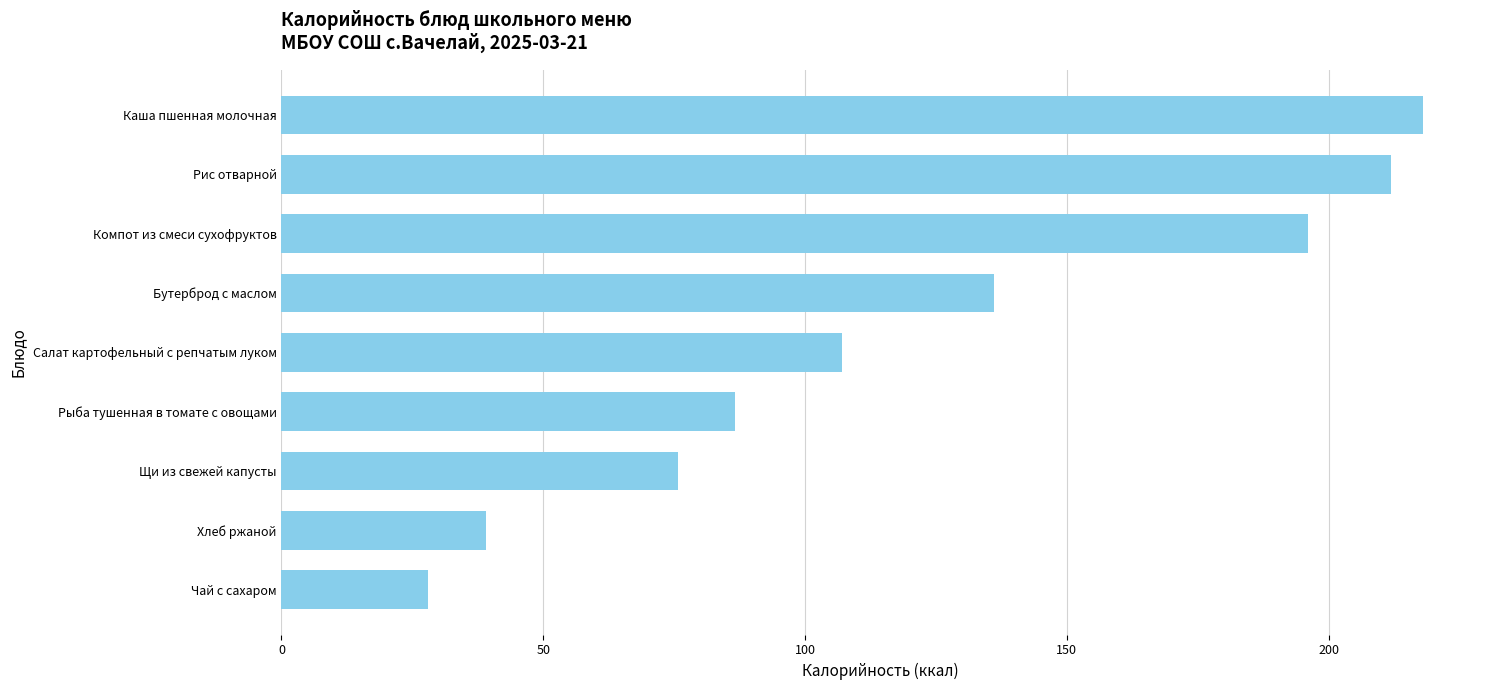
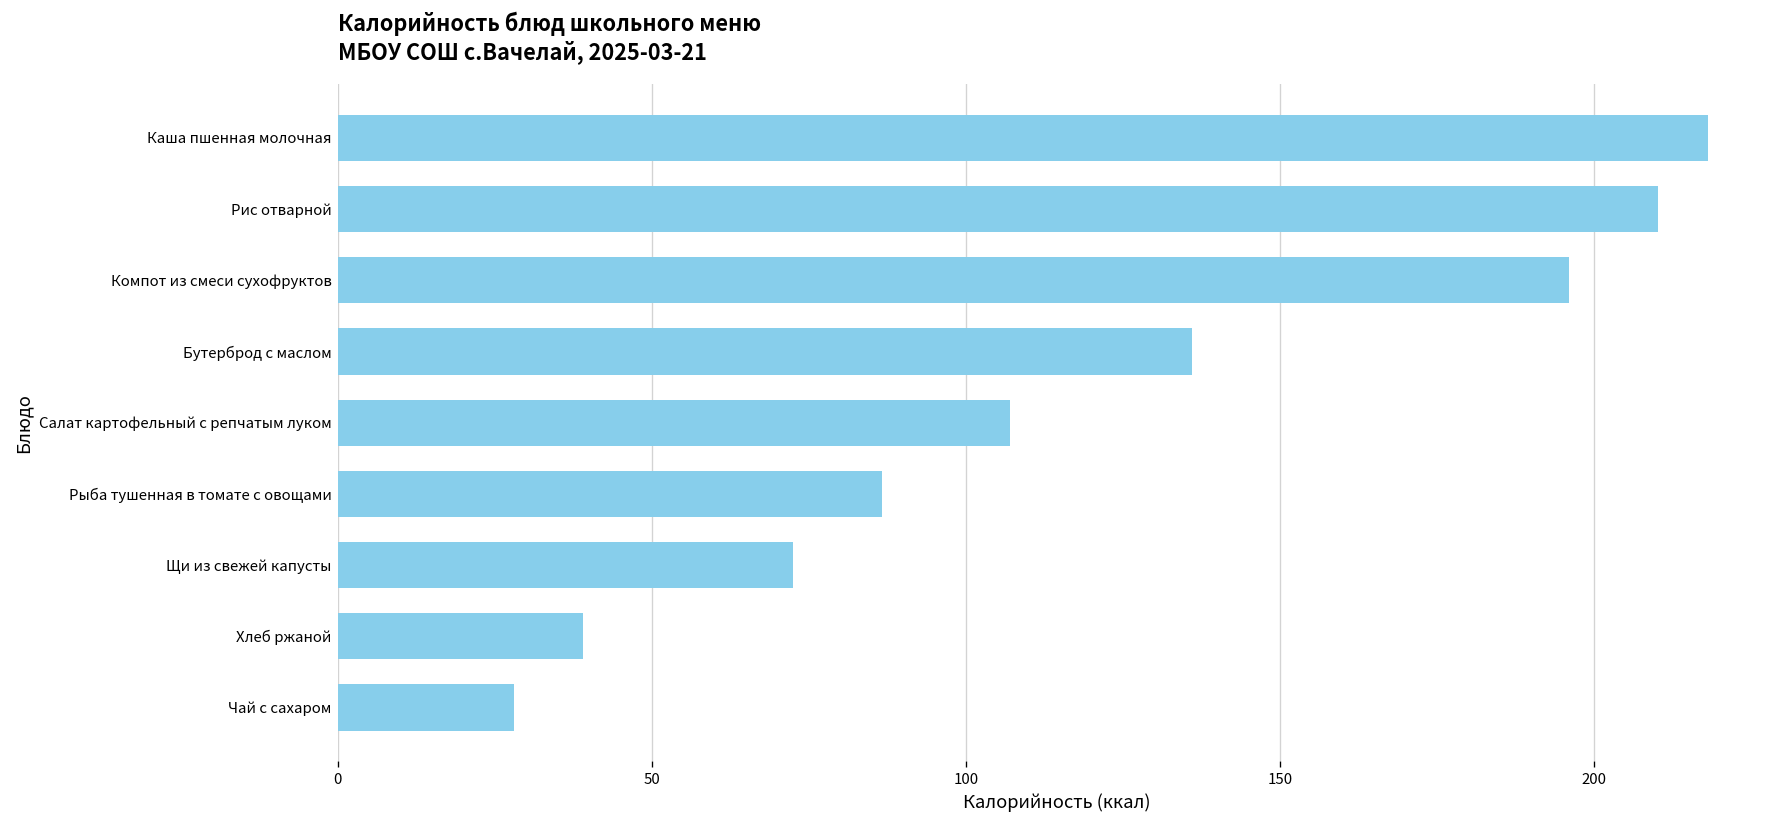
Рис отварной: 212 -> 210
Щи из свежей капусты: 76 -> 72
